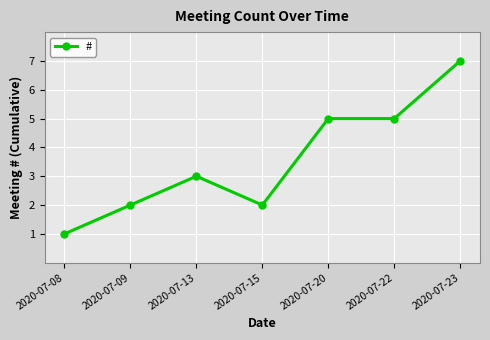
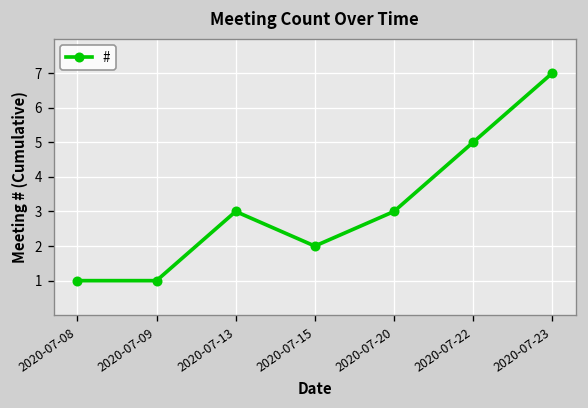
2020-07-09: 2 -> 1
2020-07-20: 5 -> 3
